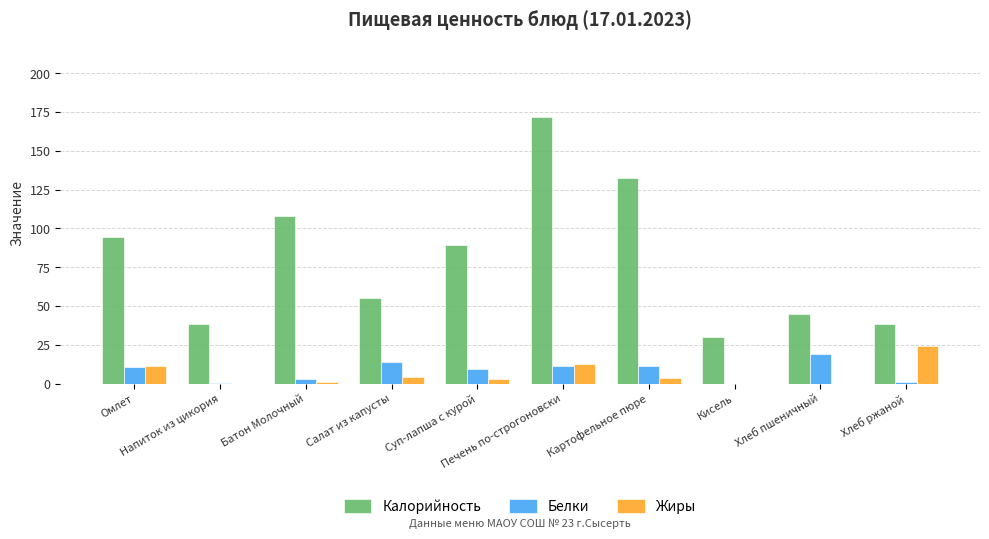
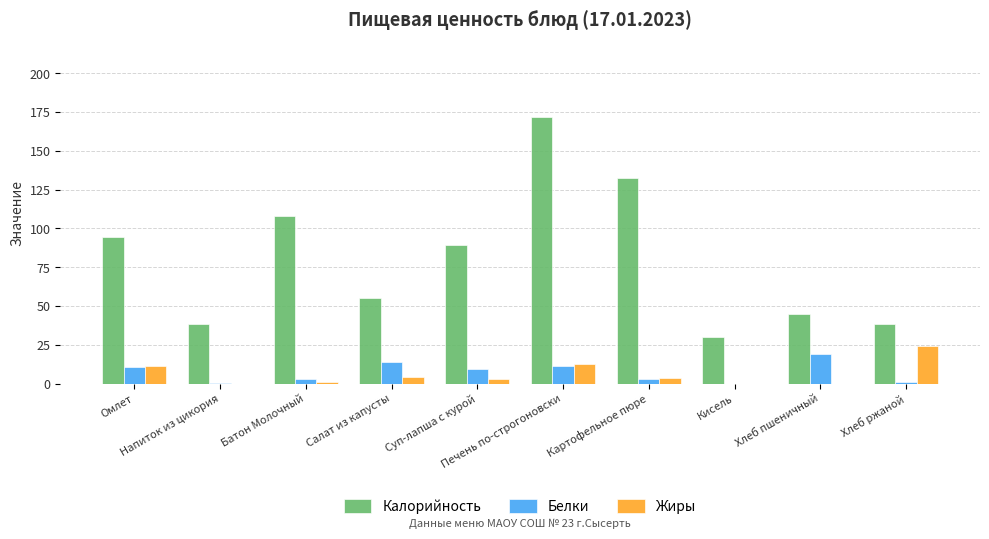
Белки, Картофельное пюре: 11 -> 3
